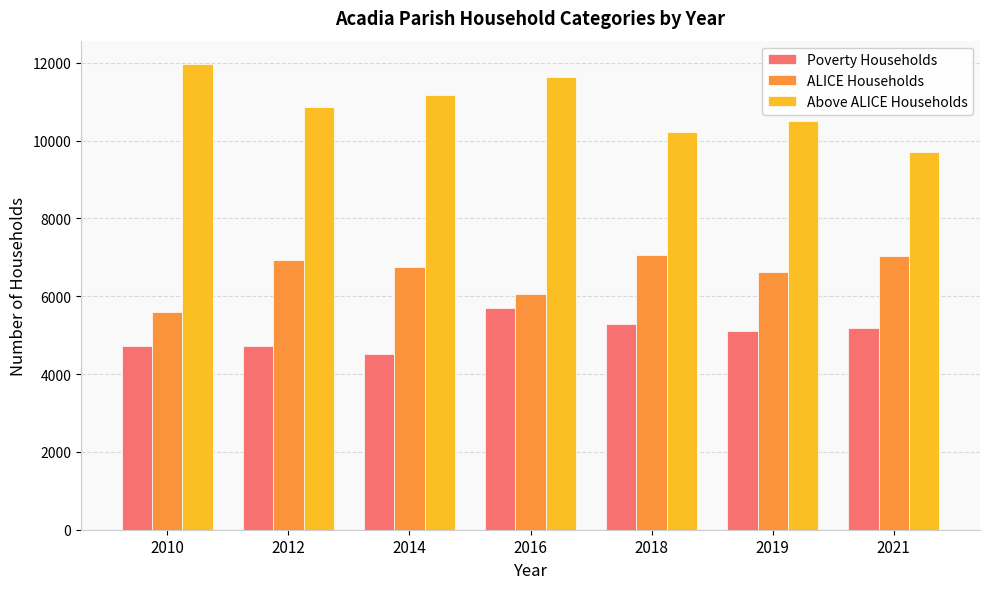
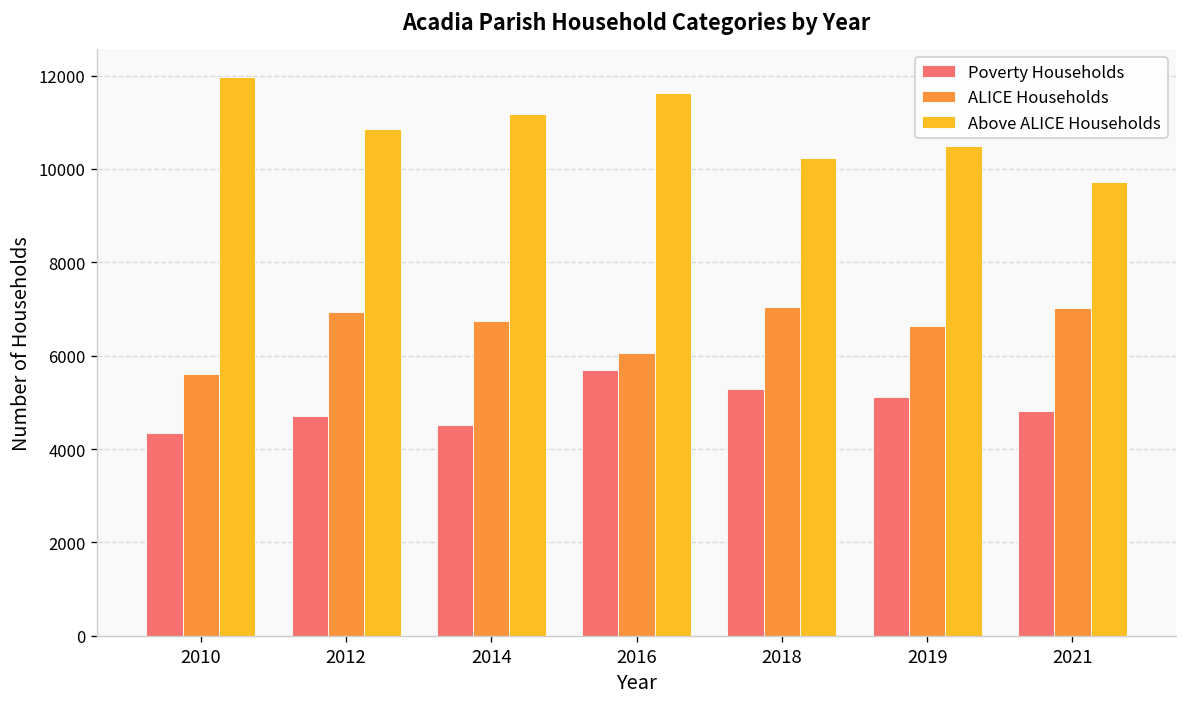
Poverty Households, 2010: 4700 -> 4300
Poverty Households, 2021: 5200 -> 4800
